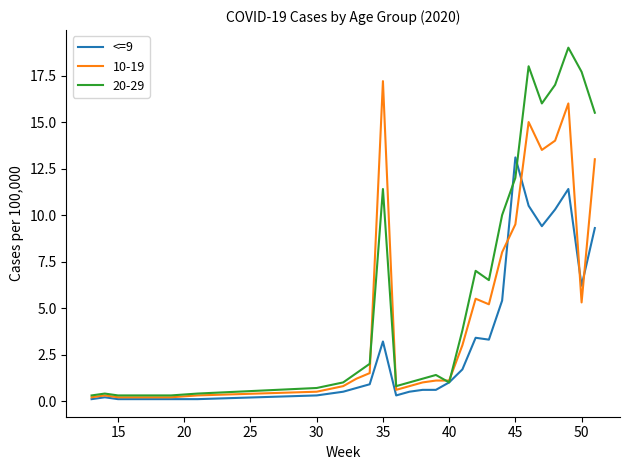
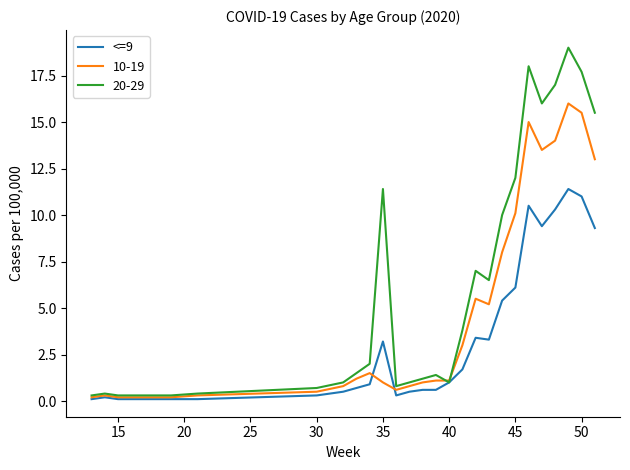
10-19, 35: 17.2 -> 1.0
<=9, 45: 13.1 -> 6.1
10-19, 45: 9.5 -> 10.1
<=9, 50: 6.2 -> 11.0
10-19, 50: 5.3 -> 15.5
